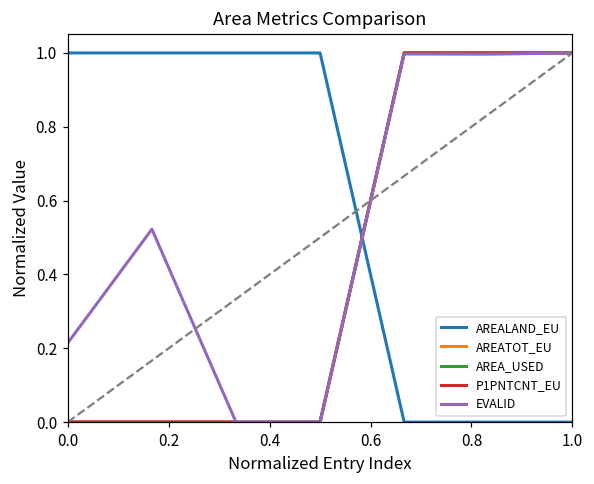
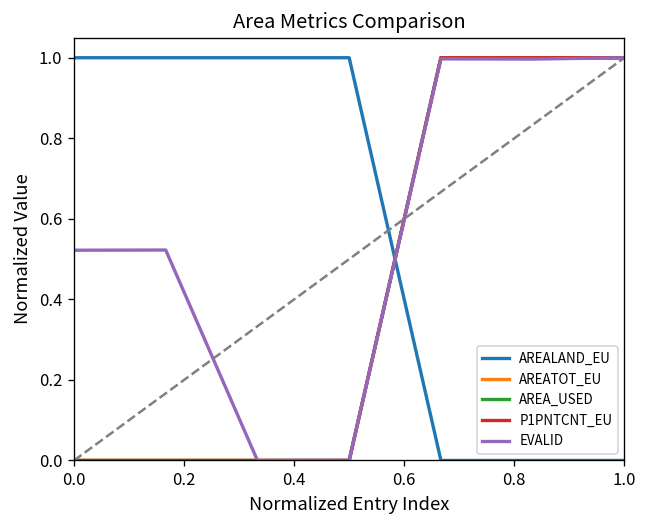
EVALID, 0.0: 0.21 -> 0.52
